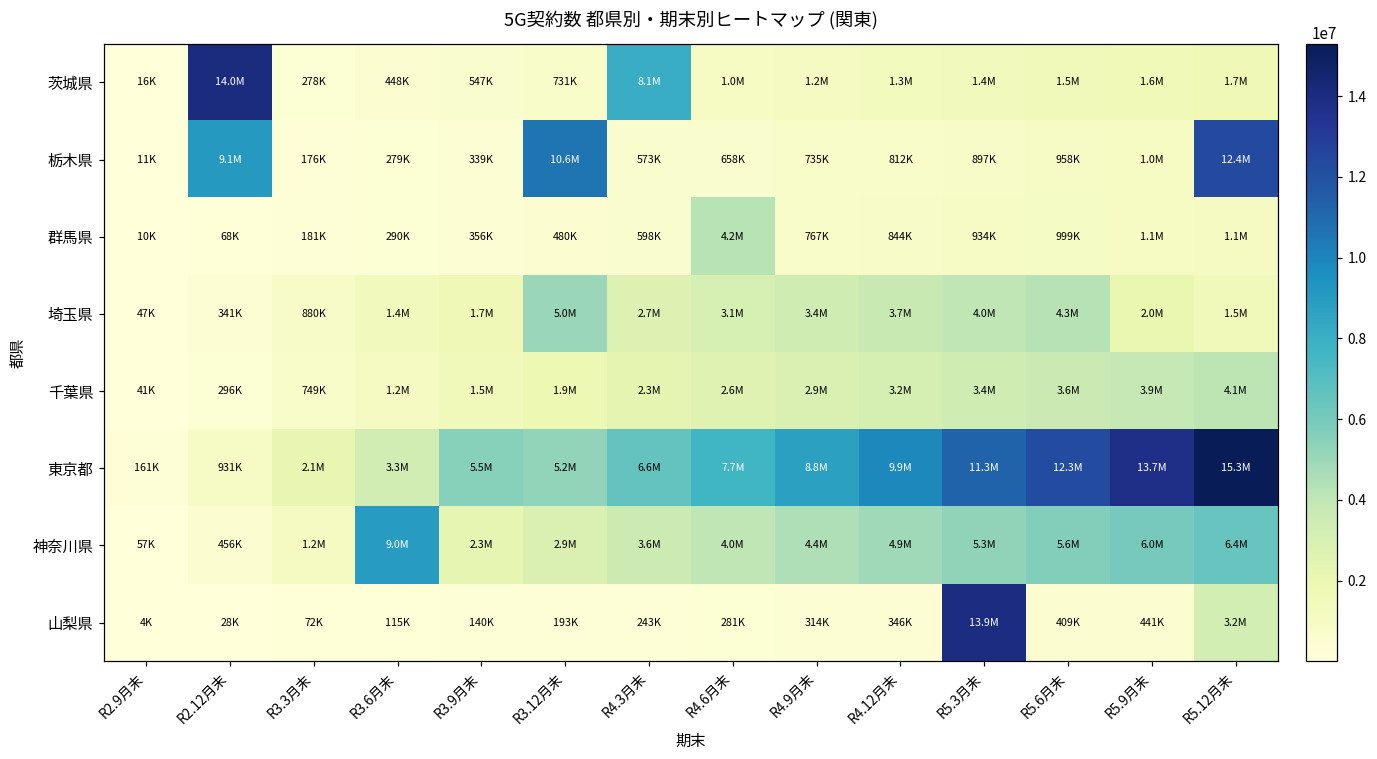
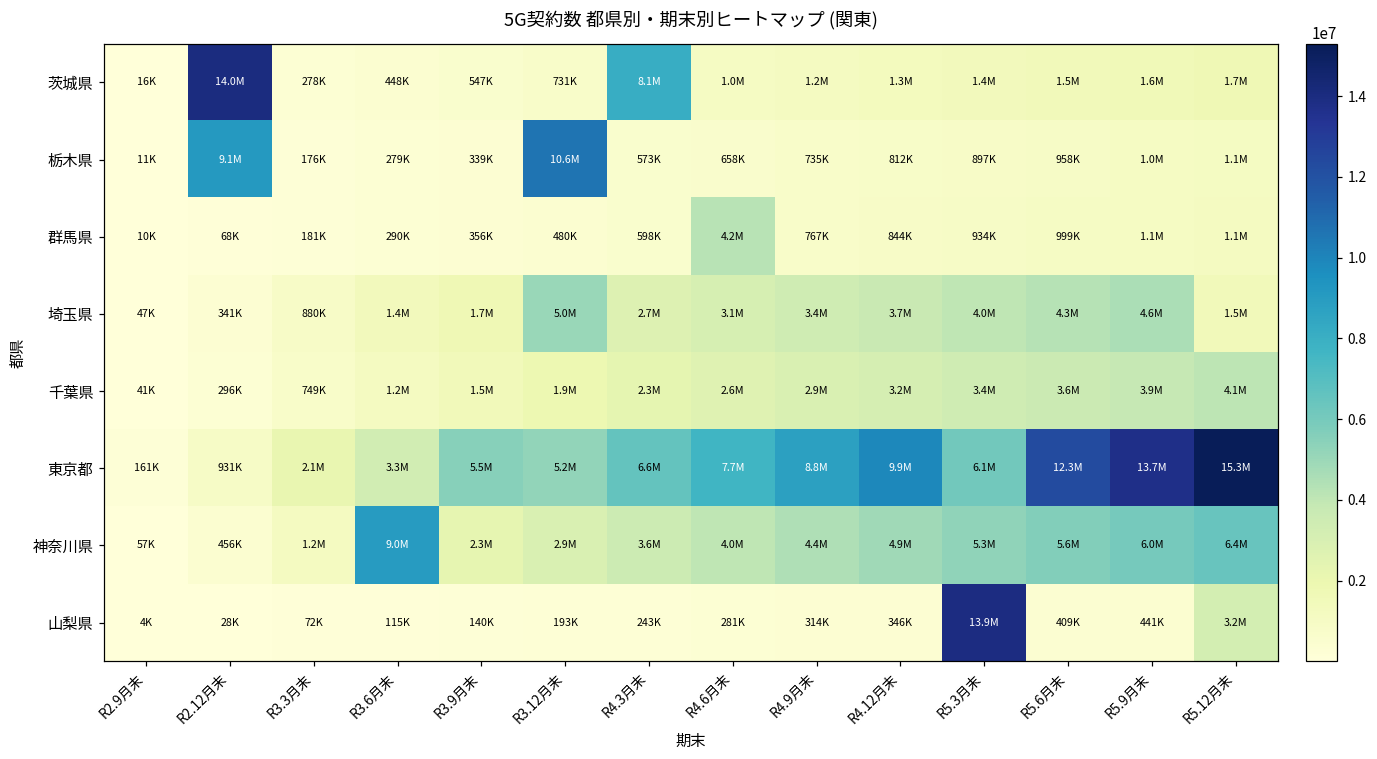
栃木県, R5.12月末: 12.4M -> 1.1M
埼玉県, R5.9月末: 2.0M -> 4.6M
東京都, R5.3月末: 11.3M -> 6.1M
